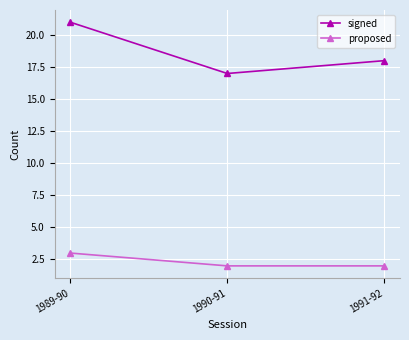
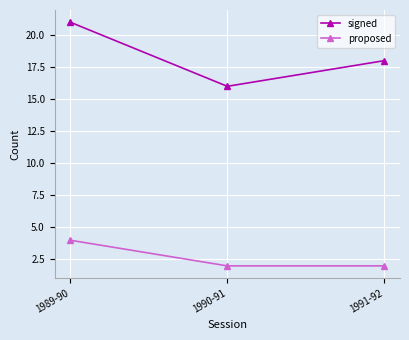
proposed, 1989-90: 3 -> 4
signed, 1990-91: 17 -> 16
